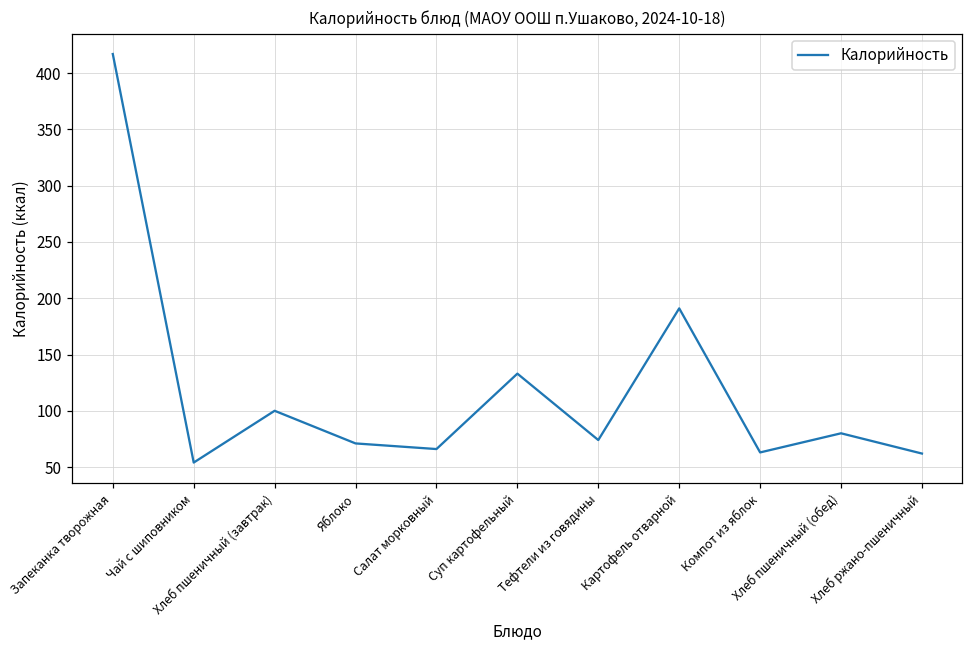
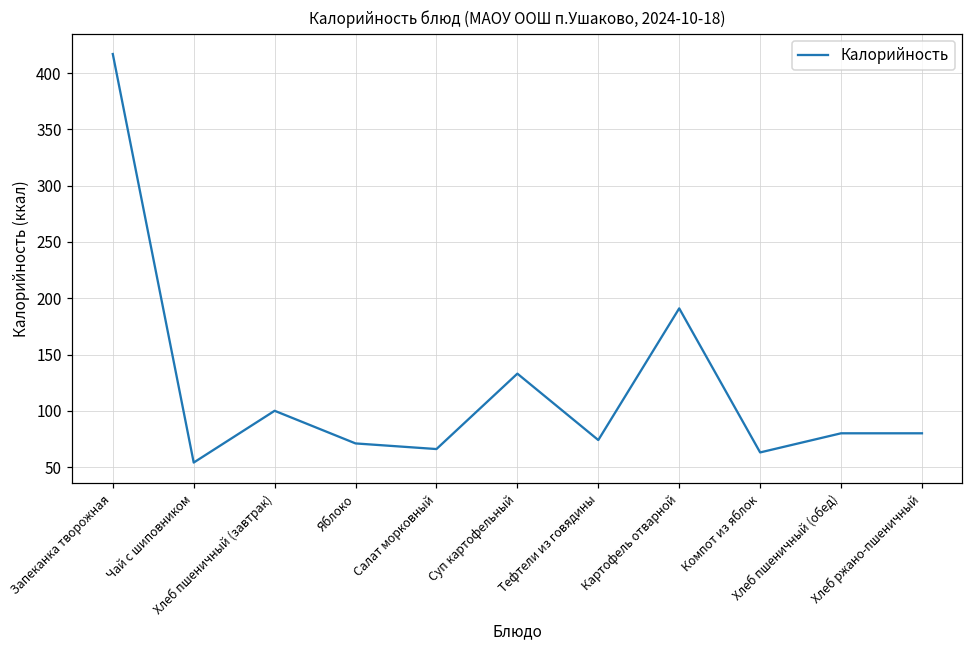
Хлеб ржано-пшеничный: 62 -> 80
